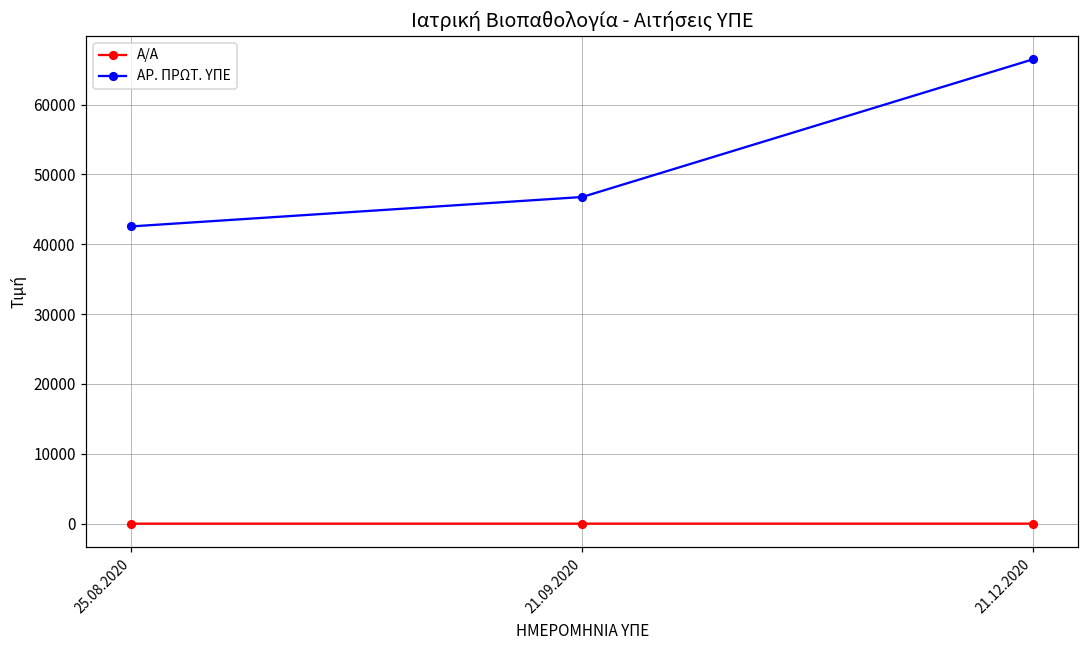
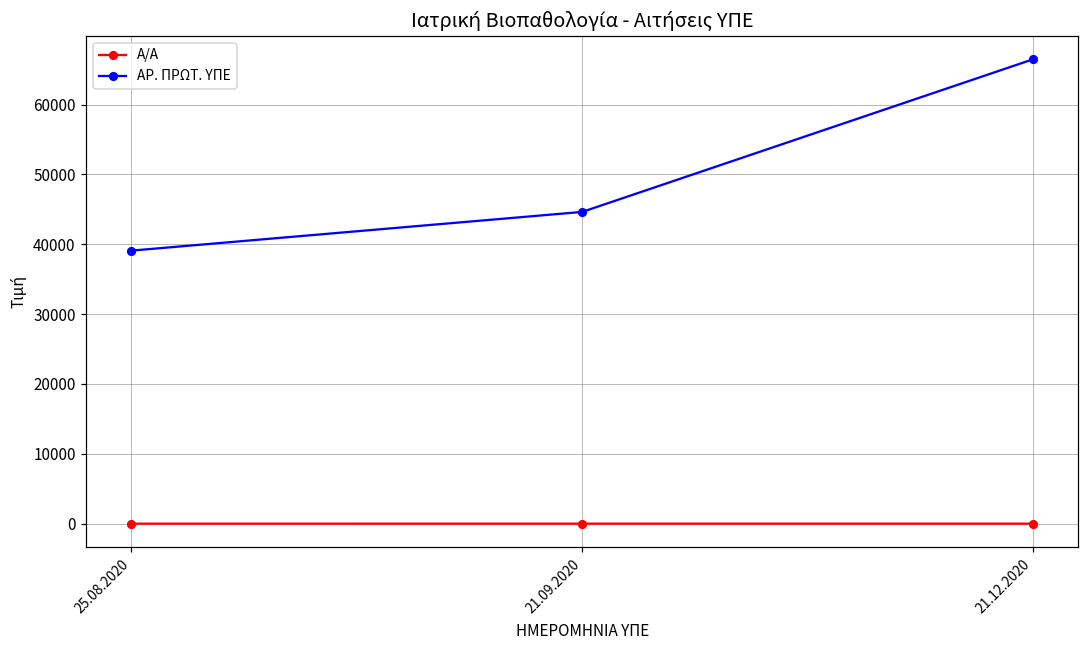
ΑΡ. ΠΡΩΤ. ΥΠΕ, 25.08.2020: 43000 -> 39000
ΑΡ. ΠΡΩΤ. ΥΠΕ, 21.09.2020: 47000 -> 45000
